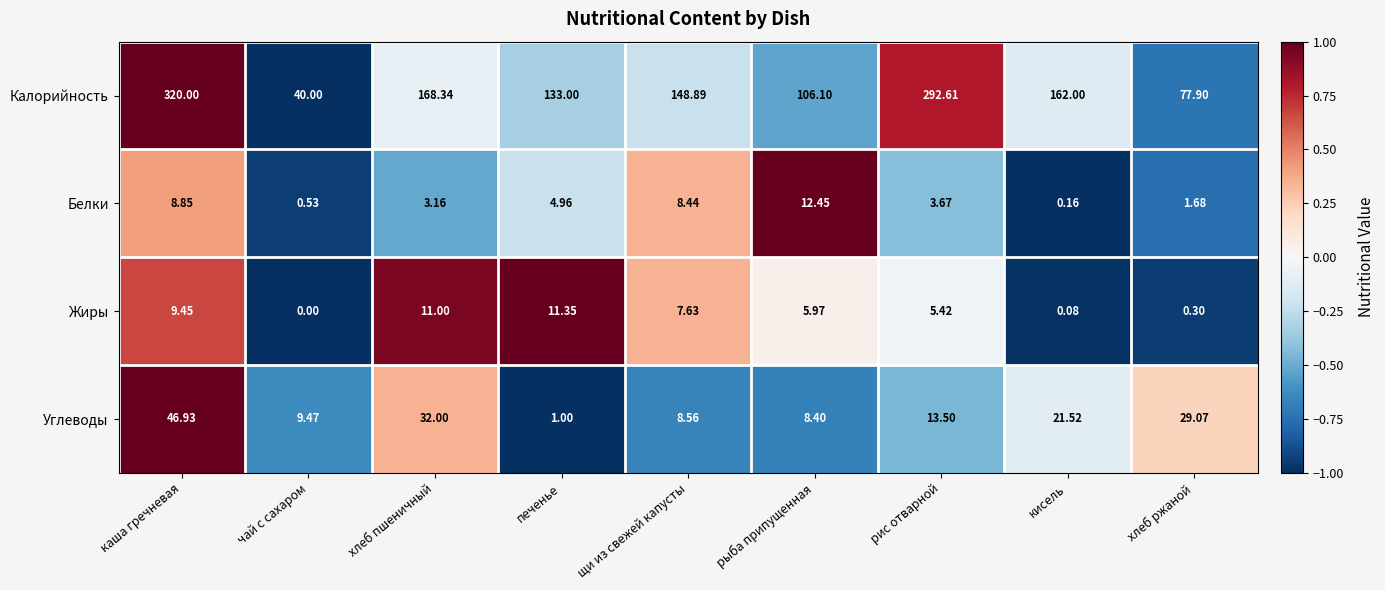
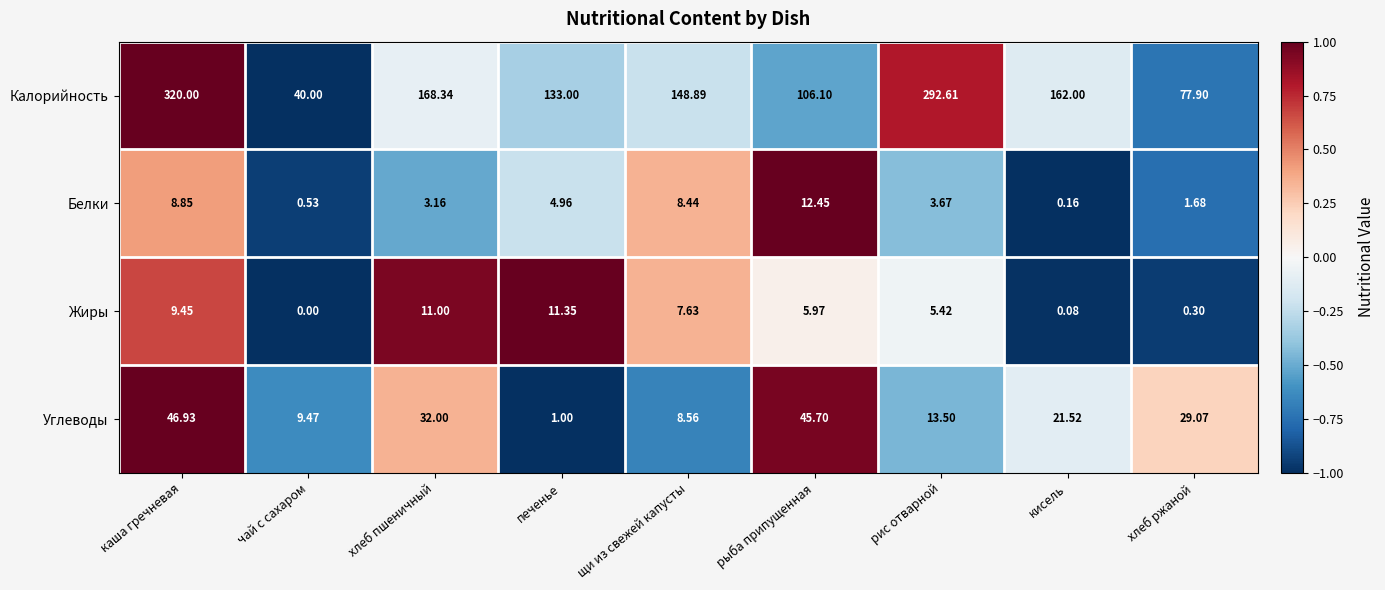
Углеводы, рыба припущенная: 8.40 -> 45.70
